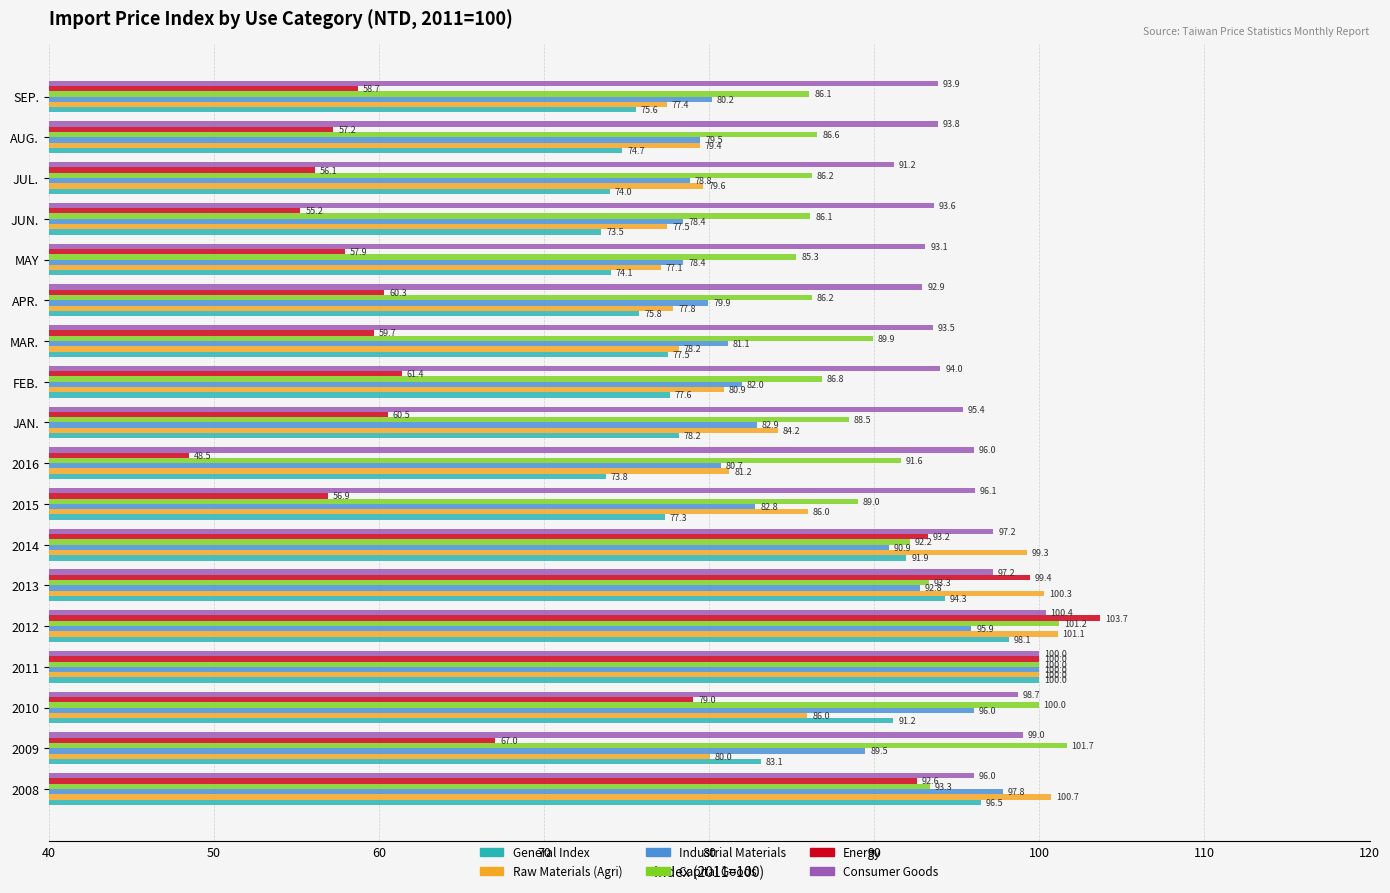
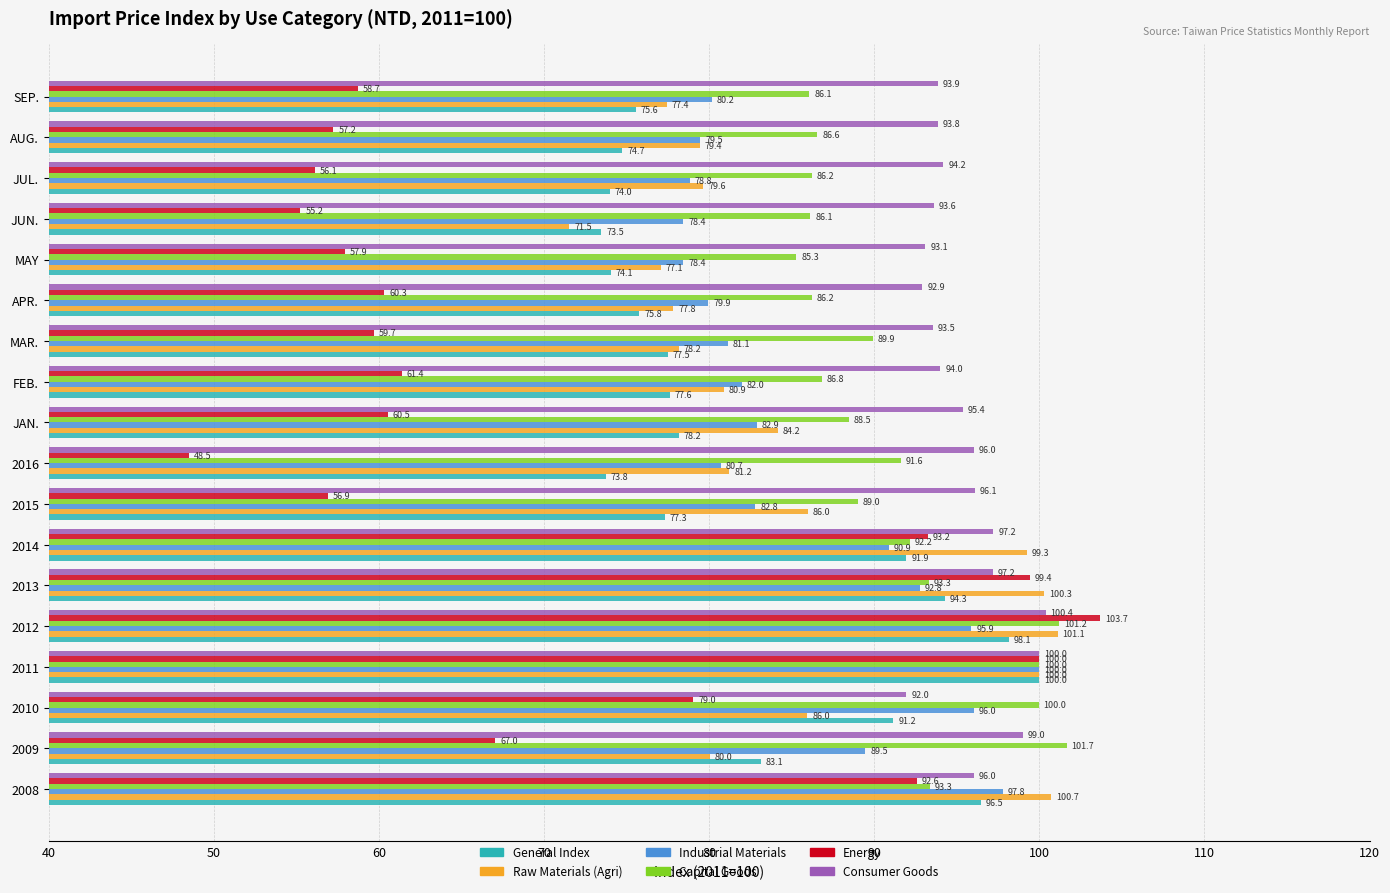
Consumer Goods, JUL.: 91.2 -> 94.2
Raw Materials (Agri), JUN.: 77.5 -> 71.5
Consumer Goods, 2010: 98.7 -> 92.0
